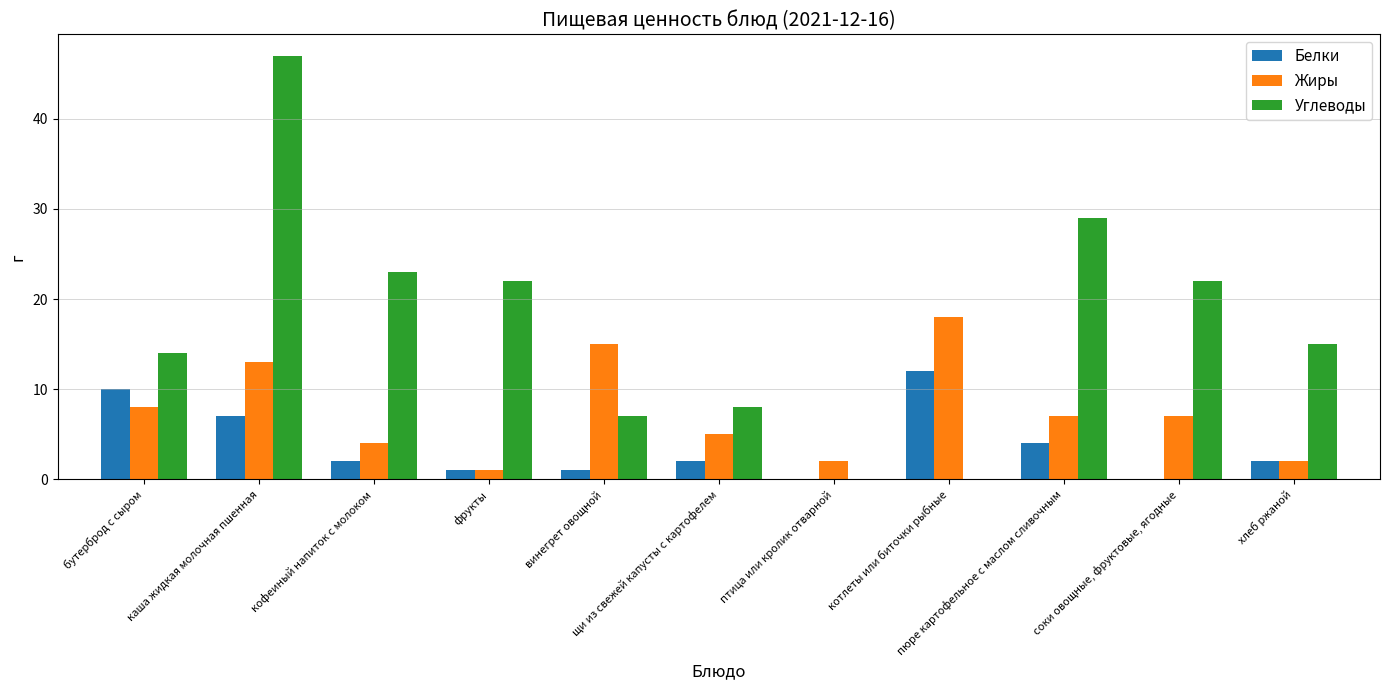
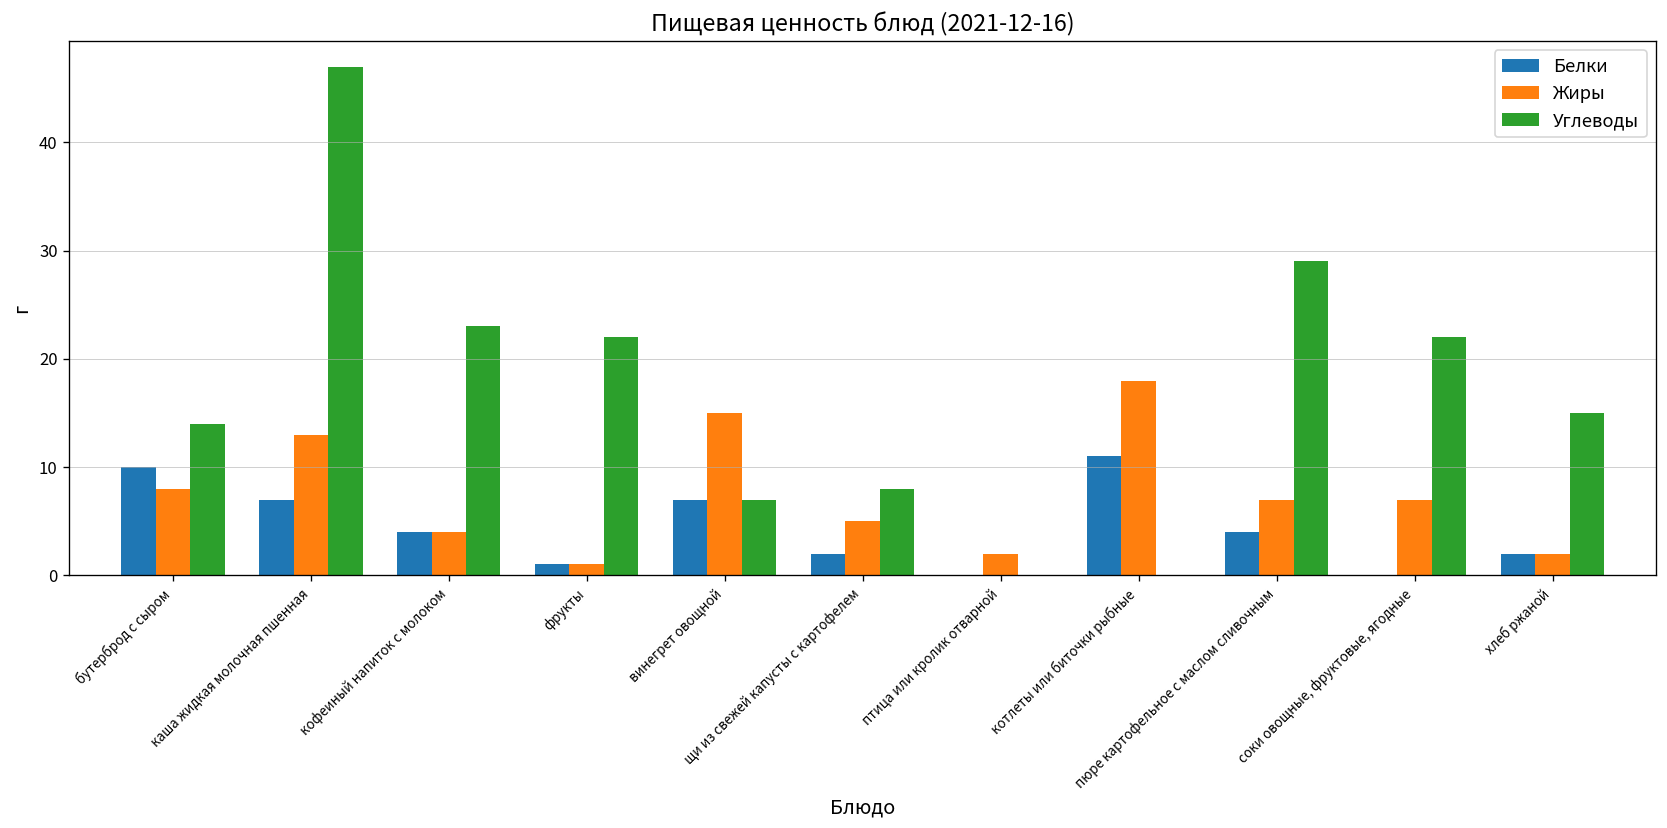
Белки, кофеиный напиток с молоком: 2 -> 4
Белки, винегрет овощной: 1 -> 7
Белки, котлеты или биточки рыбные: 12 -> 11
